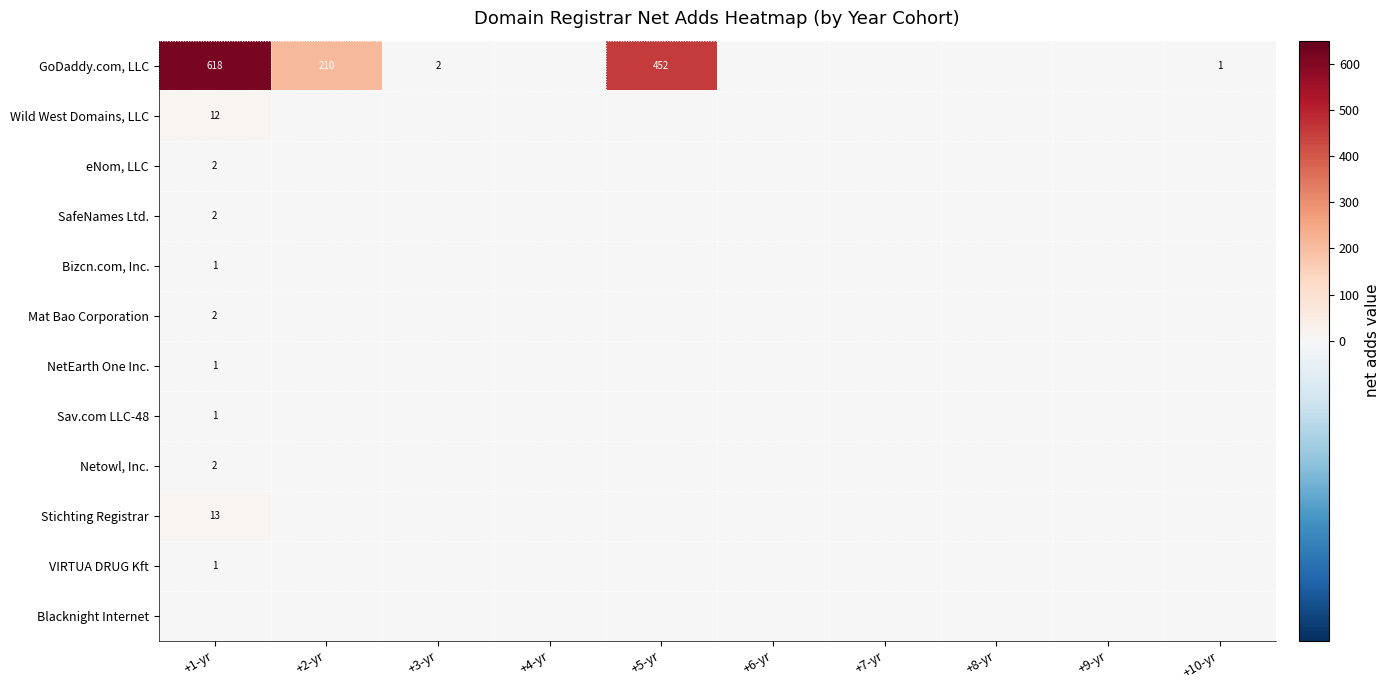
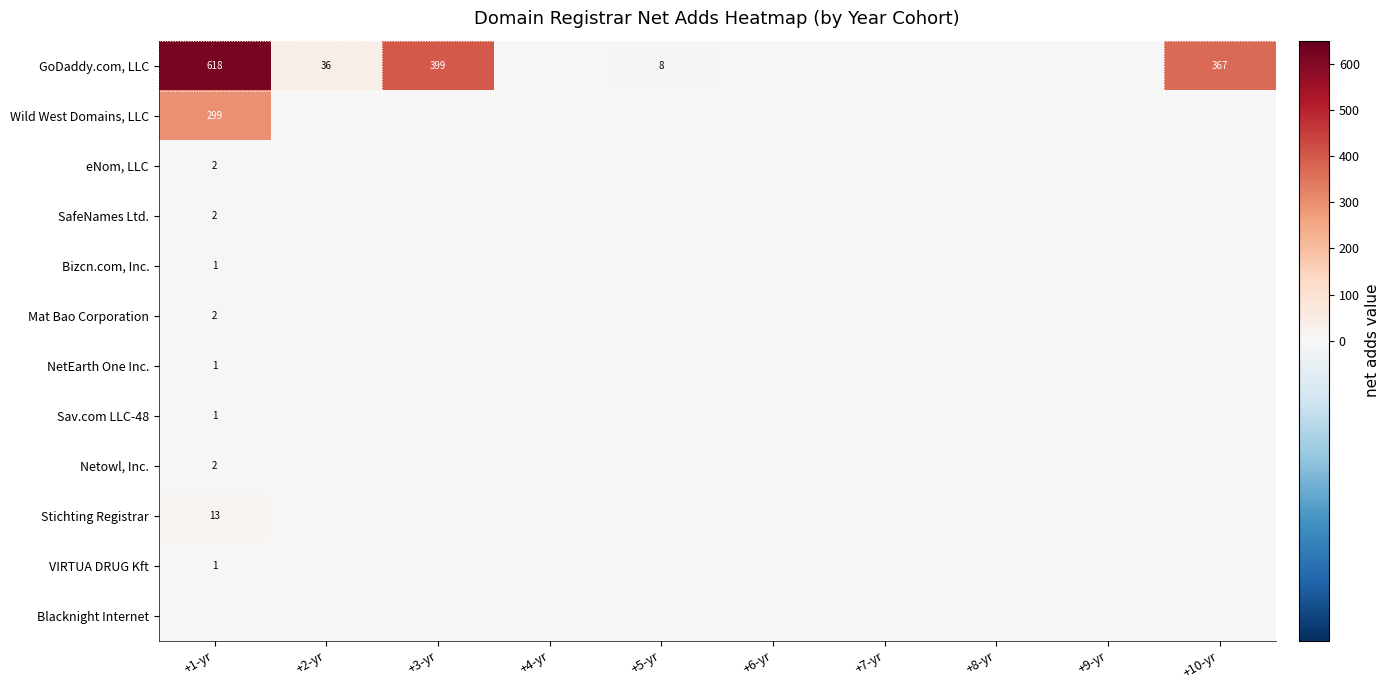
GoDaddy.com, LLC, +2-yr: 210 -> 36
GoDaddy.com, LLC, +3-yr: 2 -> 399
GoDaddy.com, LLC, +5-yr: 452 -> 8
GoDaddy.com, LLC, +10-yr: 1 -> 367
Wild West Domains, LLC, +1-yr: 12 -> 299
